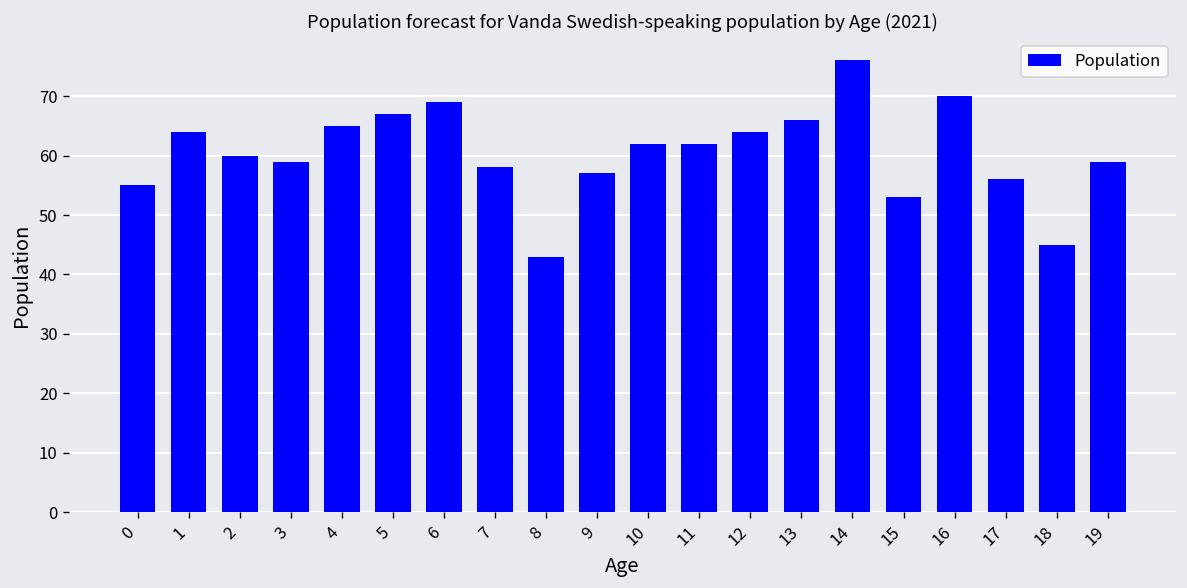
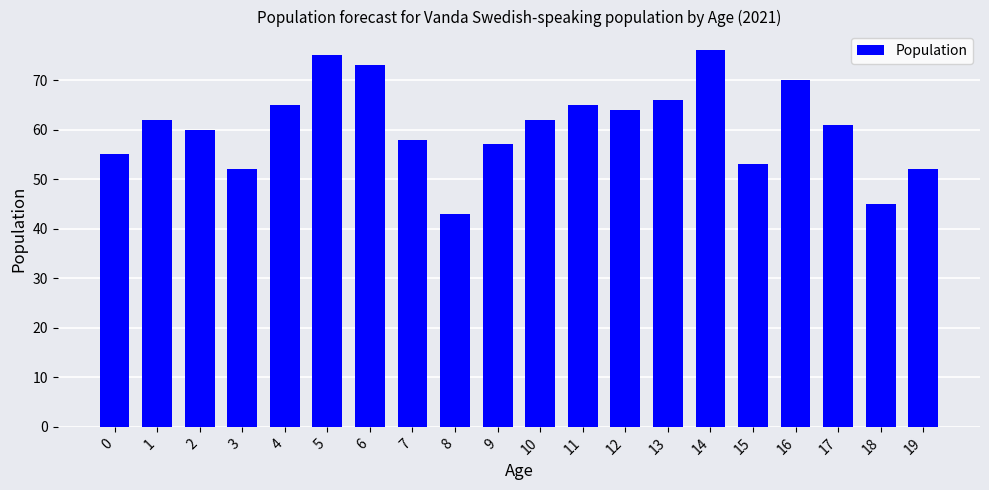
1: 64 -> 62
3: 59 -> 52
5: 67 -> 75
6: 69 -> 73
11: 62 -> 65
17: 56 -> 61
19: 59 -> 52
